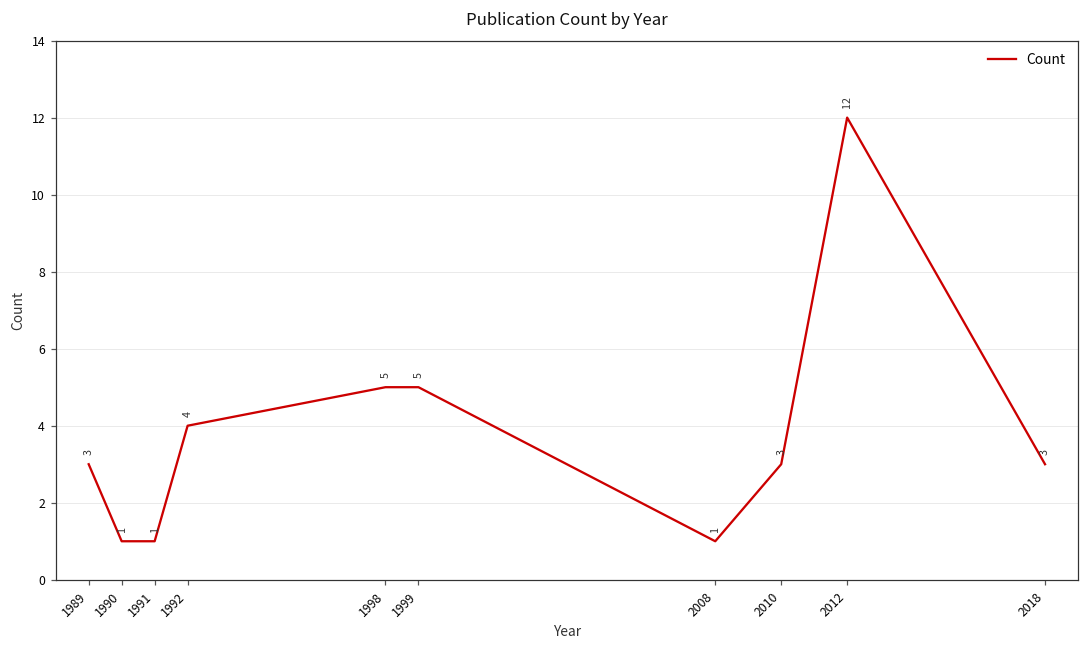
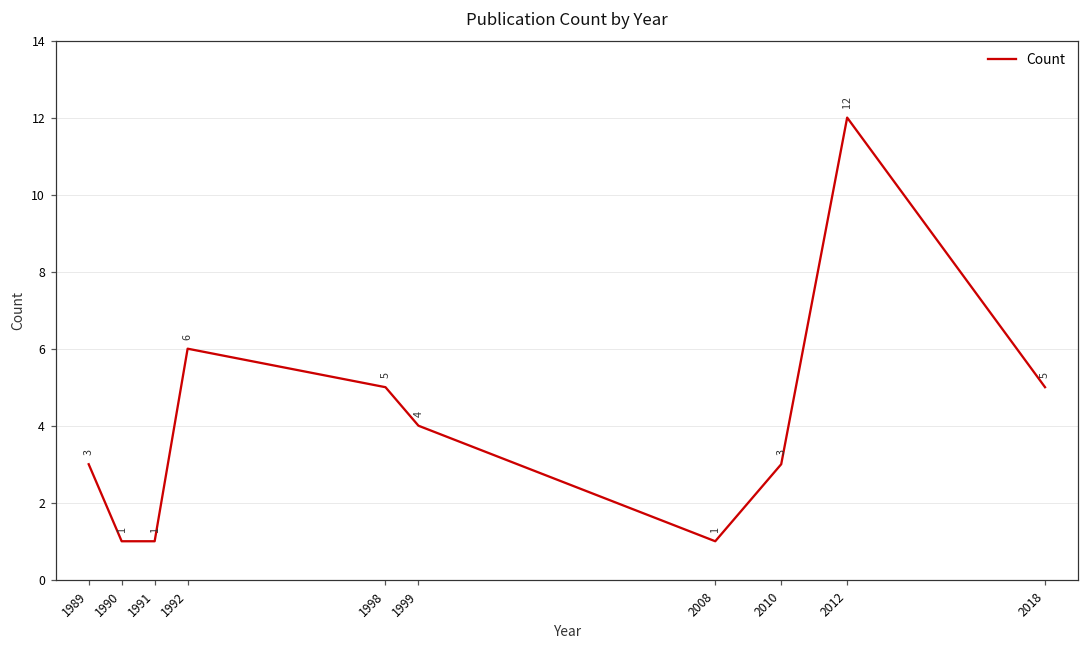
1992: 4 -> 6
1999: 5 -> 4
2018: 3 -> 5
